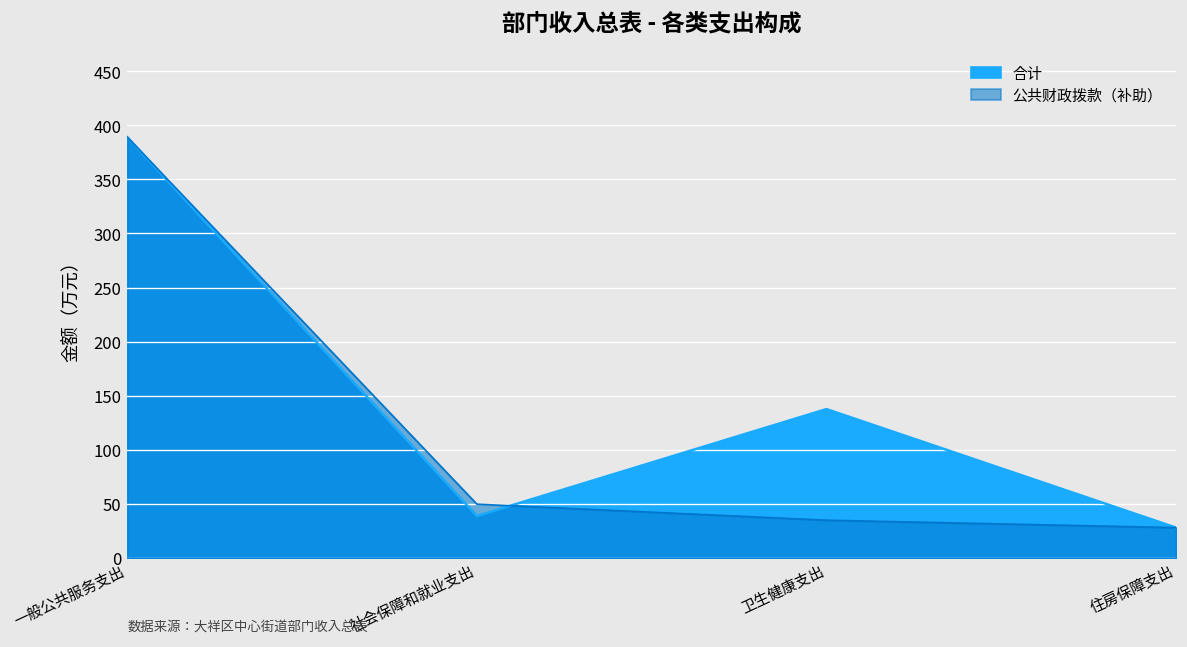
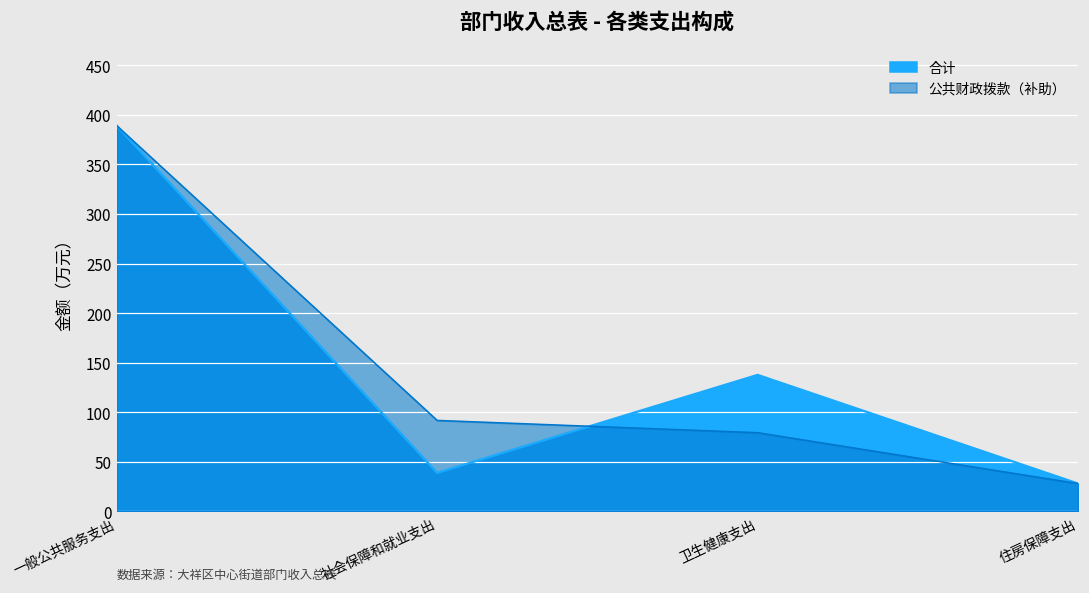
公共财政拨款（补助）, 社会保障和就业支出: 50 -> 90
公共财政拨款（补助）, 卫生健康支出: 30 -> 80
